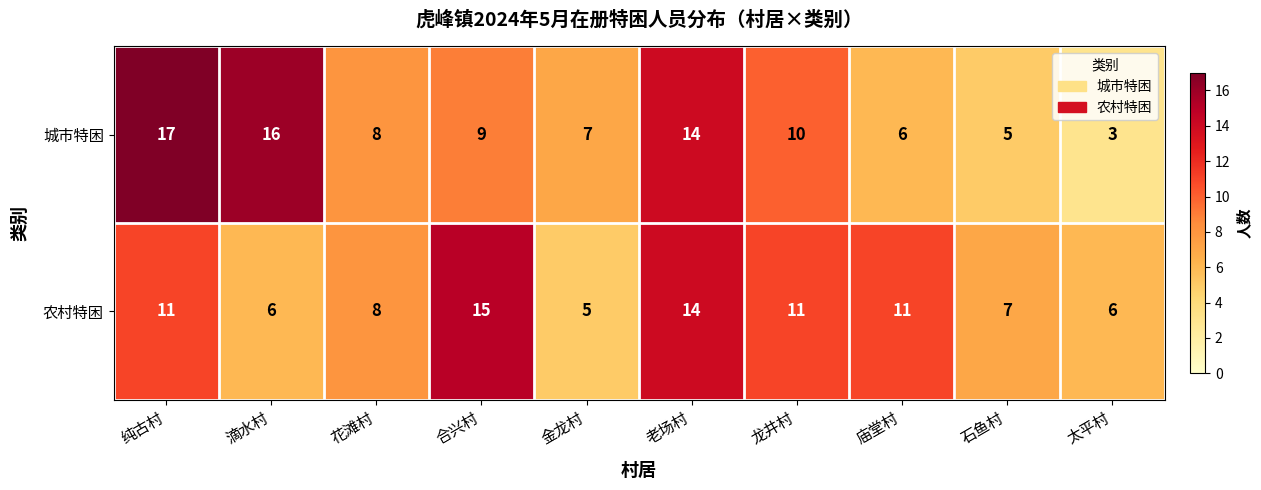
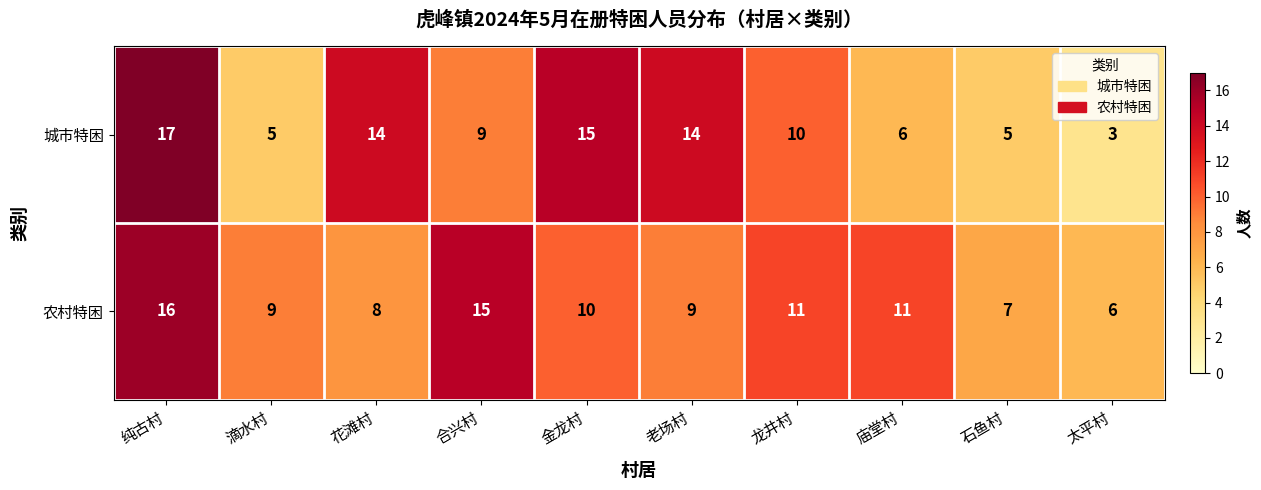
城市特困, 滴水村: 16 -> 5
城市特困, 花滩村: 8 -> 14
城市特困, 金龙村: 7 -> 15
农村特困, 纯古村: 11 -> 16
农村特困, 滴水村: 6 -> 9
农村特困, 金龙村: 5 -> 10
农村特困, 老场村: 14 -> 9
